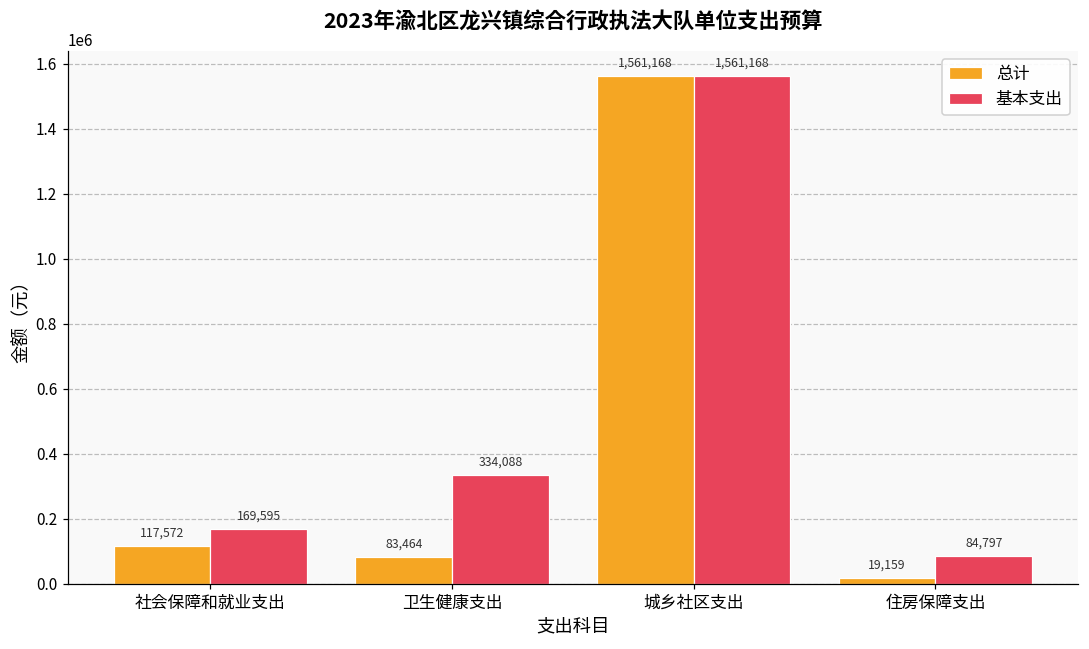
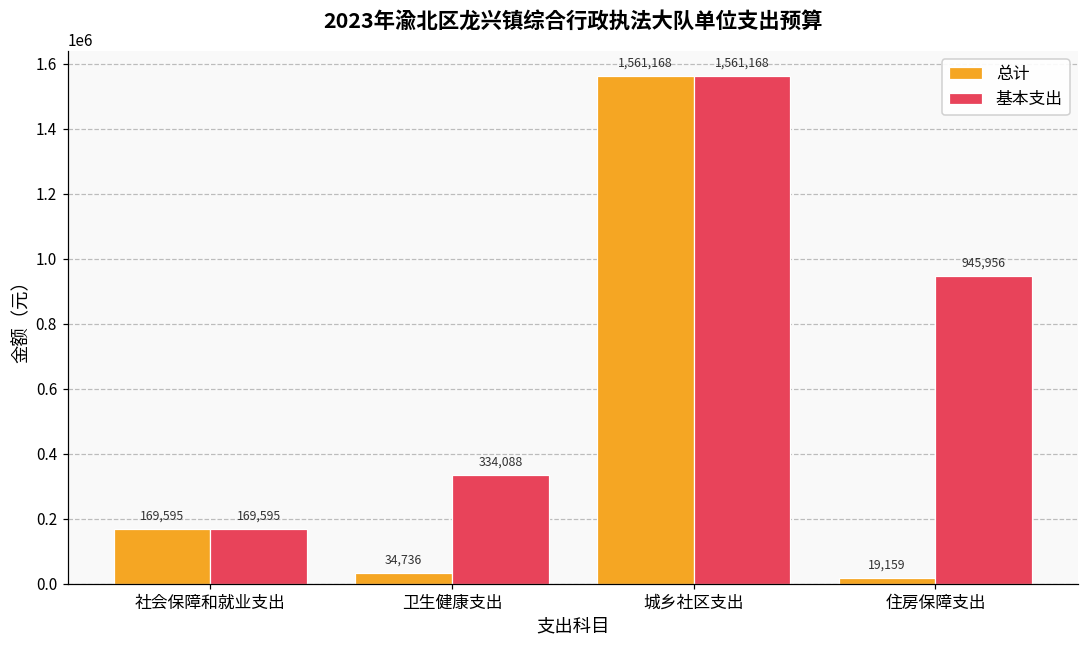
总计, 社会保障和就业支出: 117,572 -> 169,595
总计, 卫生健康支出: 83,464 -> 34,736
基本支出, 住房保障支出: 84,797 -> 945,956
